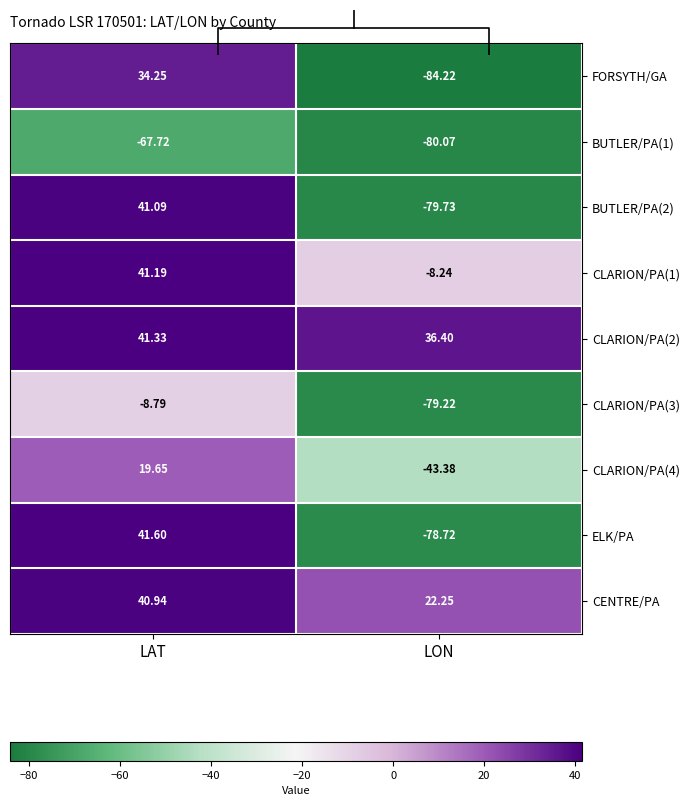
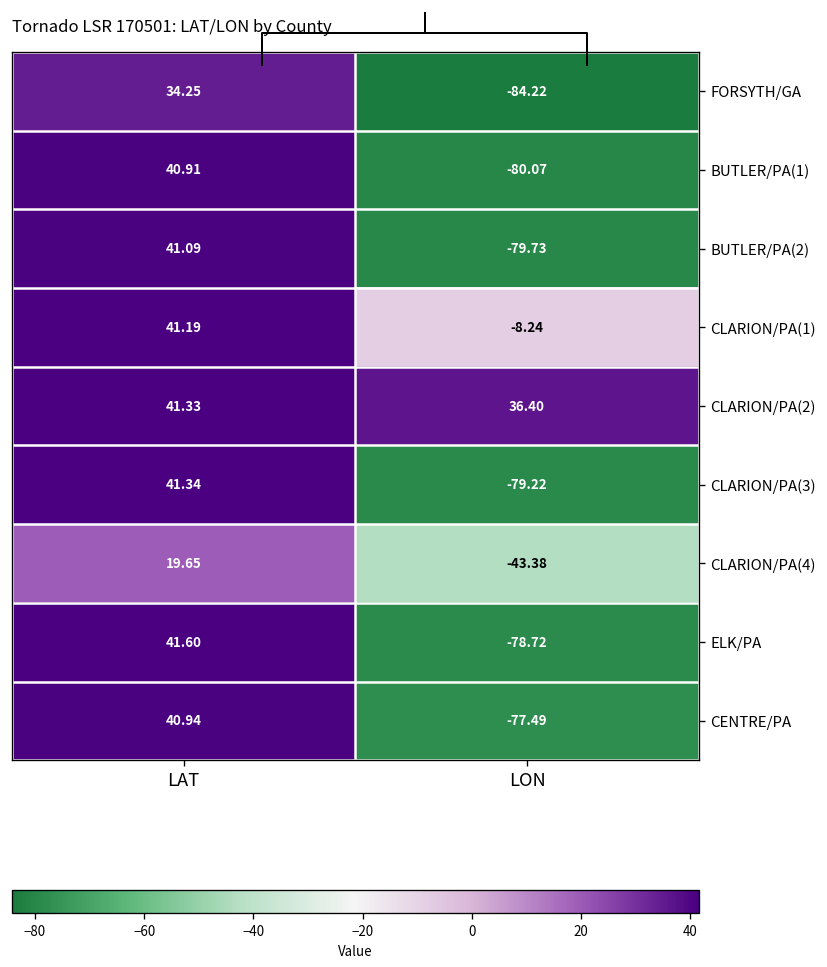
Tornado LSR 170501: LAT/LON by County, BUTLER/PA(1), LAT: -67.72 -> 40.91
Tornado LSR 170501: LAT/LON by County, CLARION/PA(3), LAT: -8.79 -> 41.34
Tornado LSR 170501: LAT/LON by County, CENTRE/PA, LON: 22.25 -> -77.49
